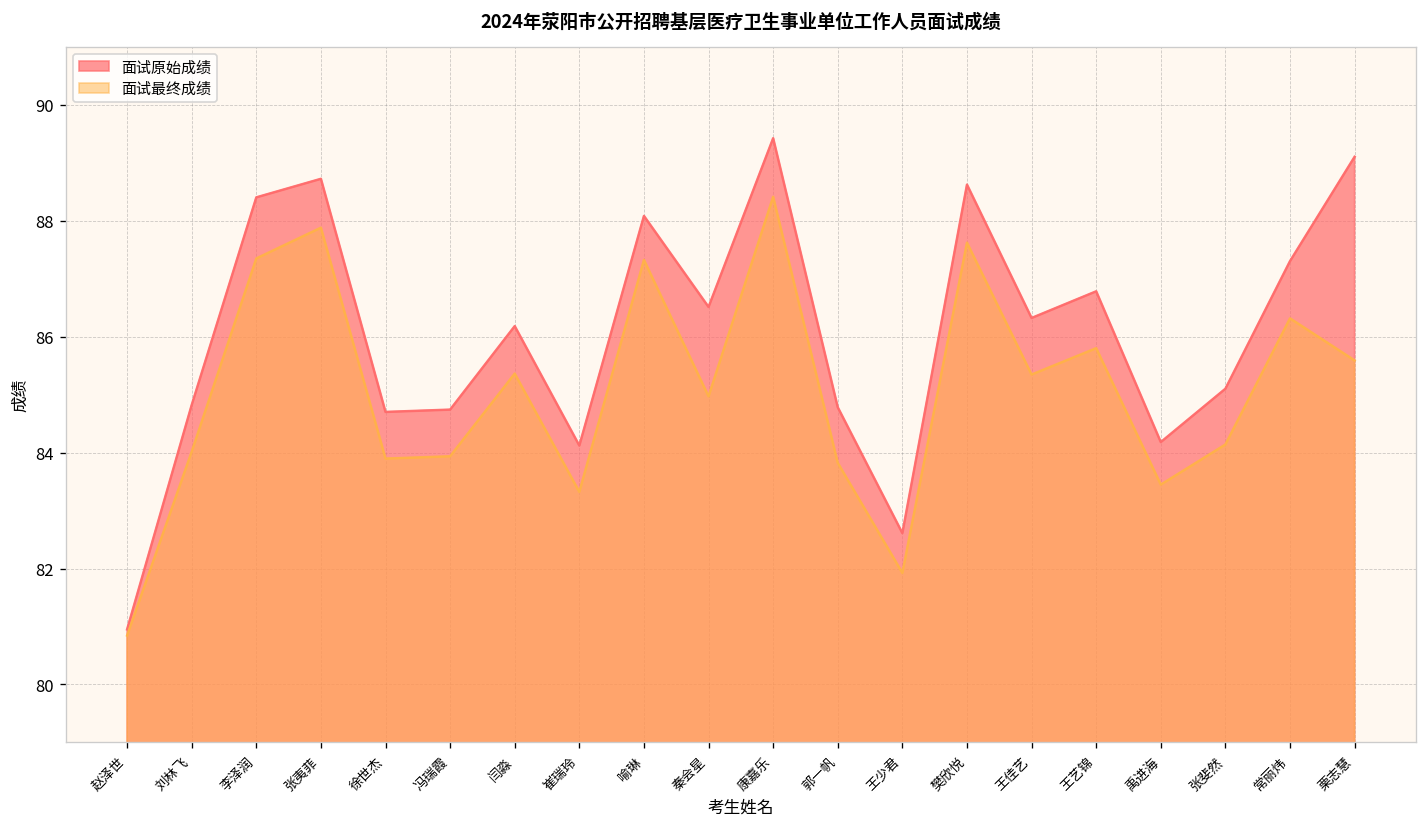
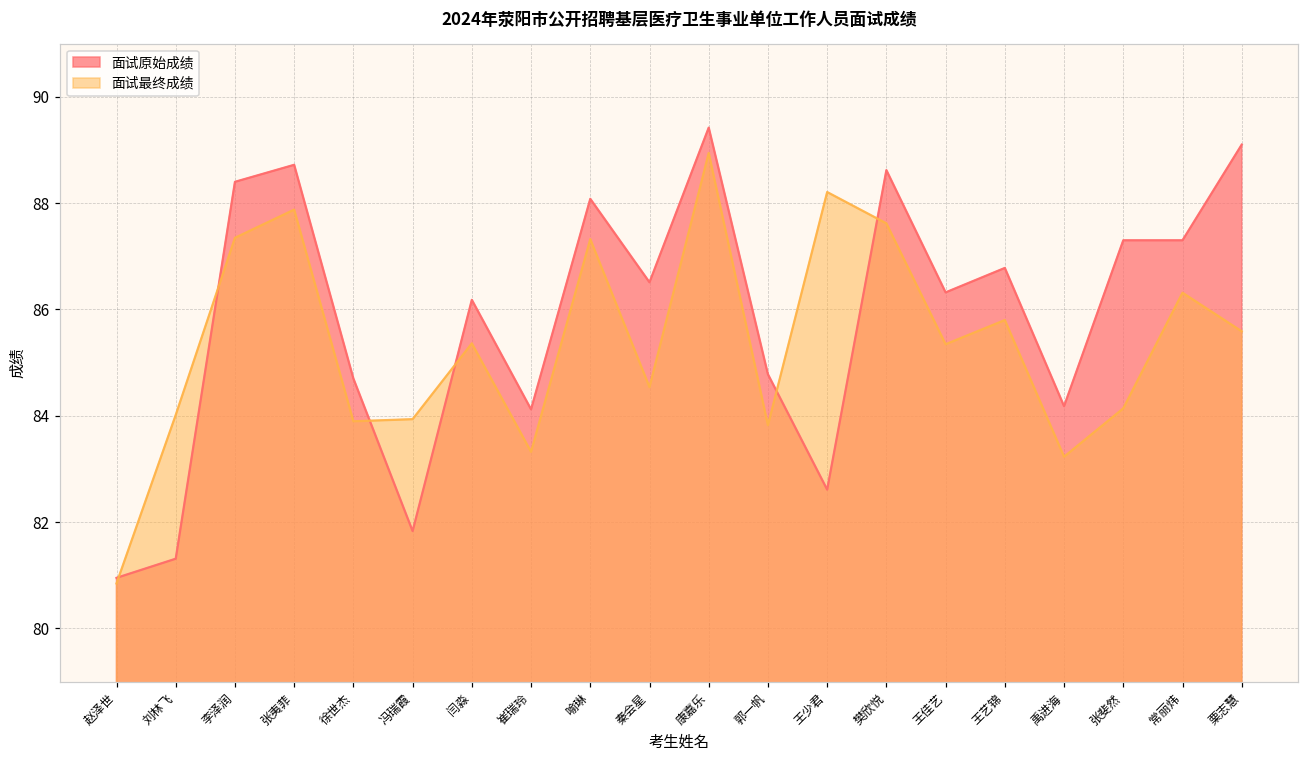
面试原始成绩, 刘林飞: 84.8 -> 81.3
面试原始成绩, 冯瑞霞: 84.7 -> 81.8
面试最终成绩, 秦会星: 85.0 -> 84.5
面试最终成绩, 康嘉乐: 88.4 -> 88.9
面试最终成绩, 王少君: 81.9 -> 88.2
面试最终成绩, 禹进海: 83.4 -> 83.2
面试原始成绩, 张斐然: 85.1 -> 87.3
